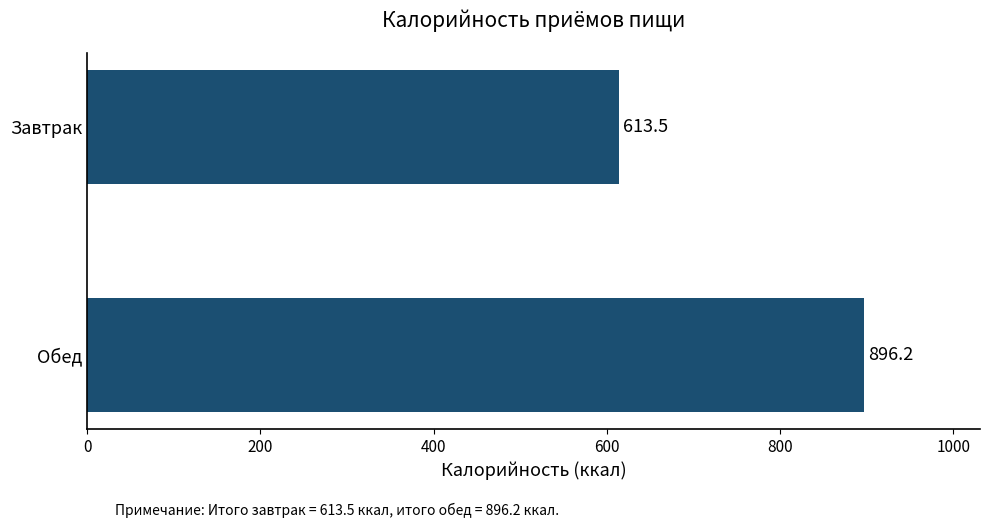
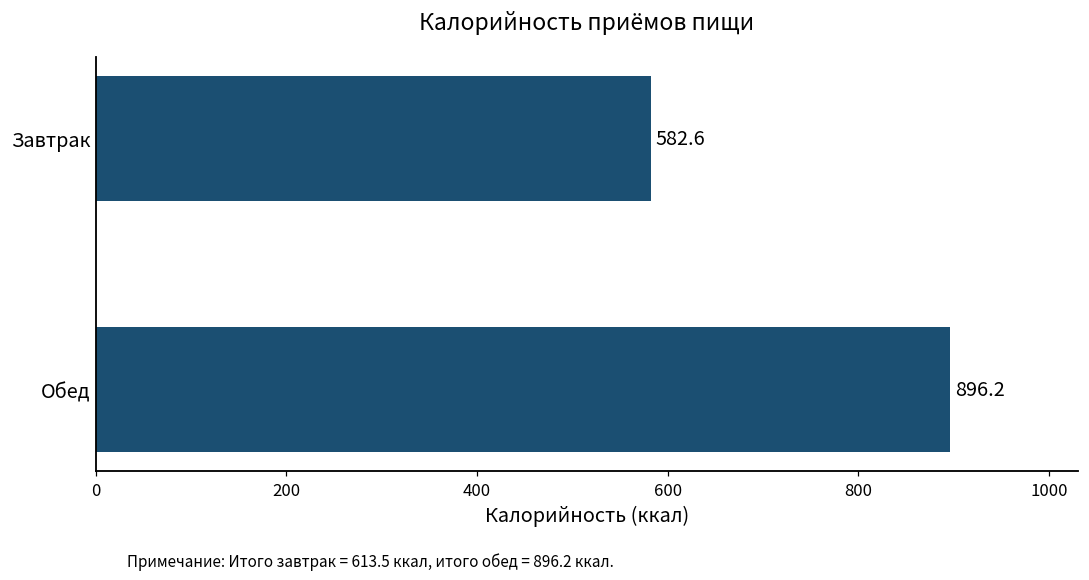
Завтрак: 613.5 -> 582.6
